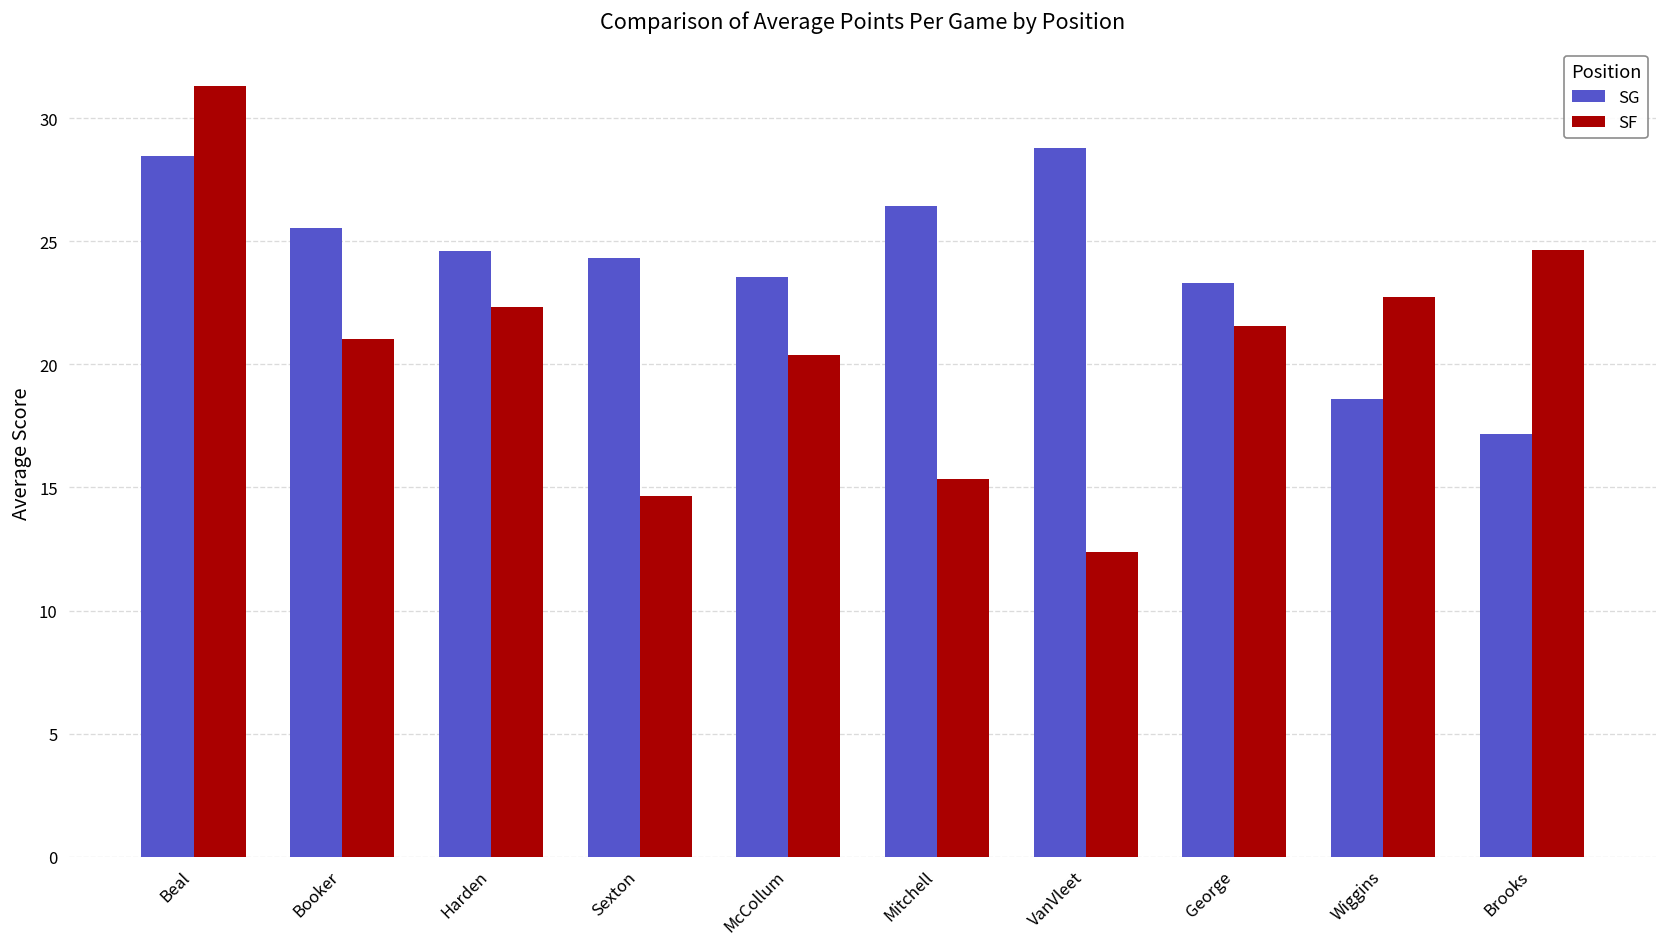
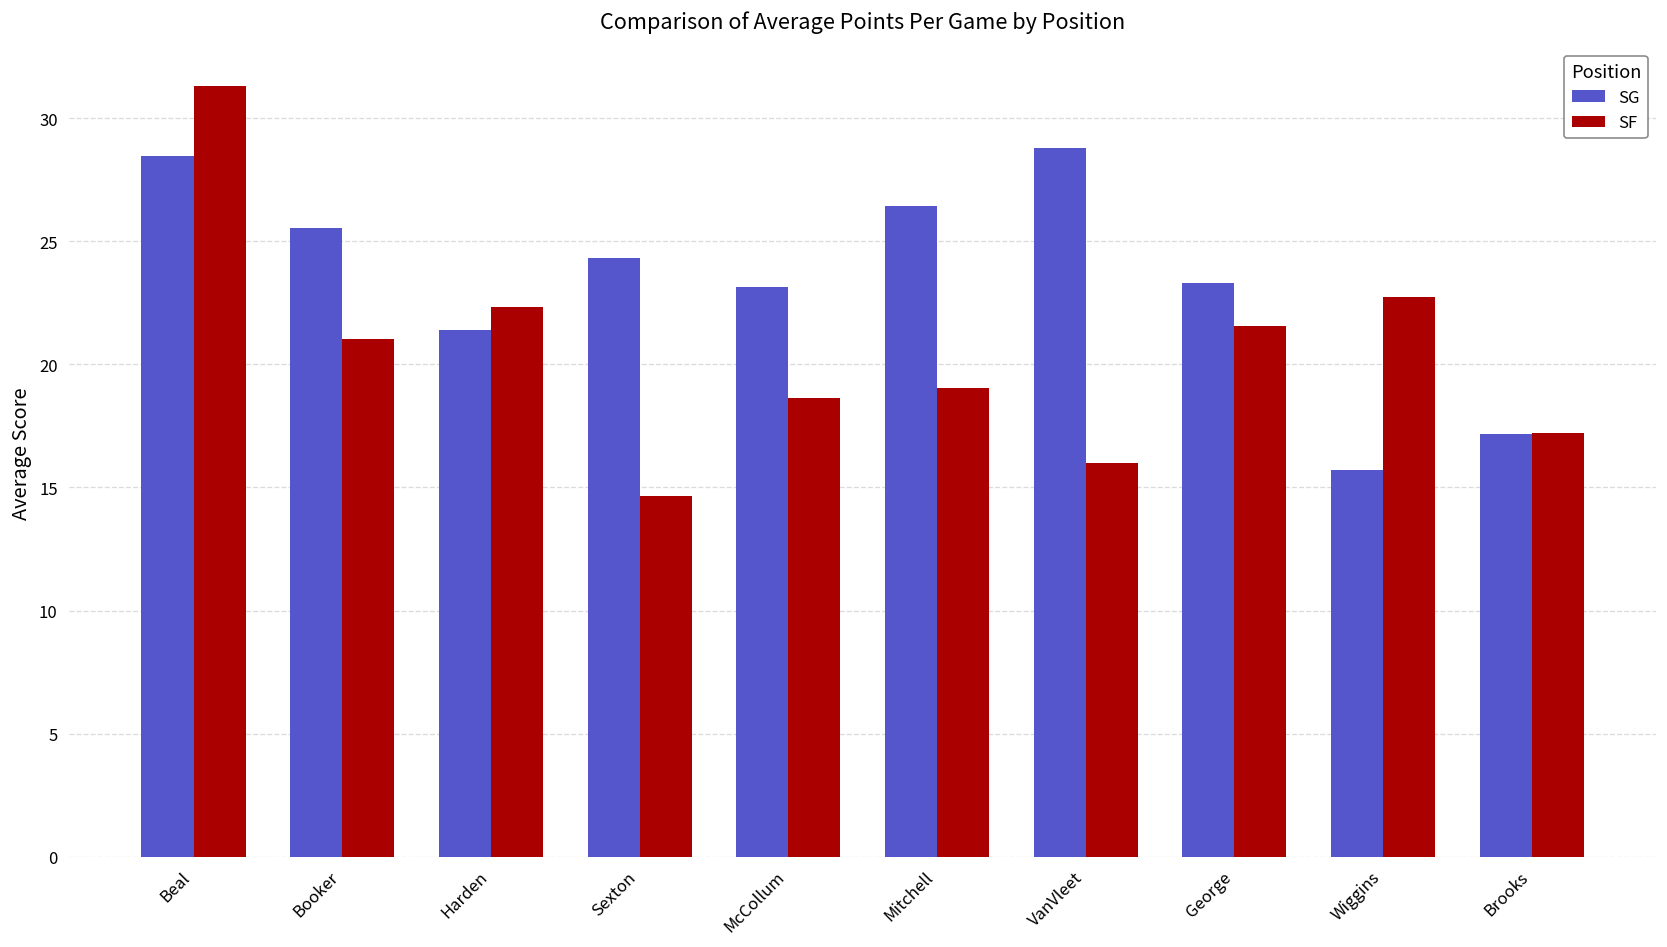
SG, Harden: 24.6 -> 21.4
SG, McCollum: 23.6 -> 23.1
SF, McCollum: 20.4 -> 18.7
SF, Mitchell: 15.4 -> 19.1
SF, VanVleet: 12.4 -> 16.0
SG, Wiggins: 18.6 -> 15.7
SF, Brooks: 24.7 -> 17.2
